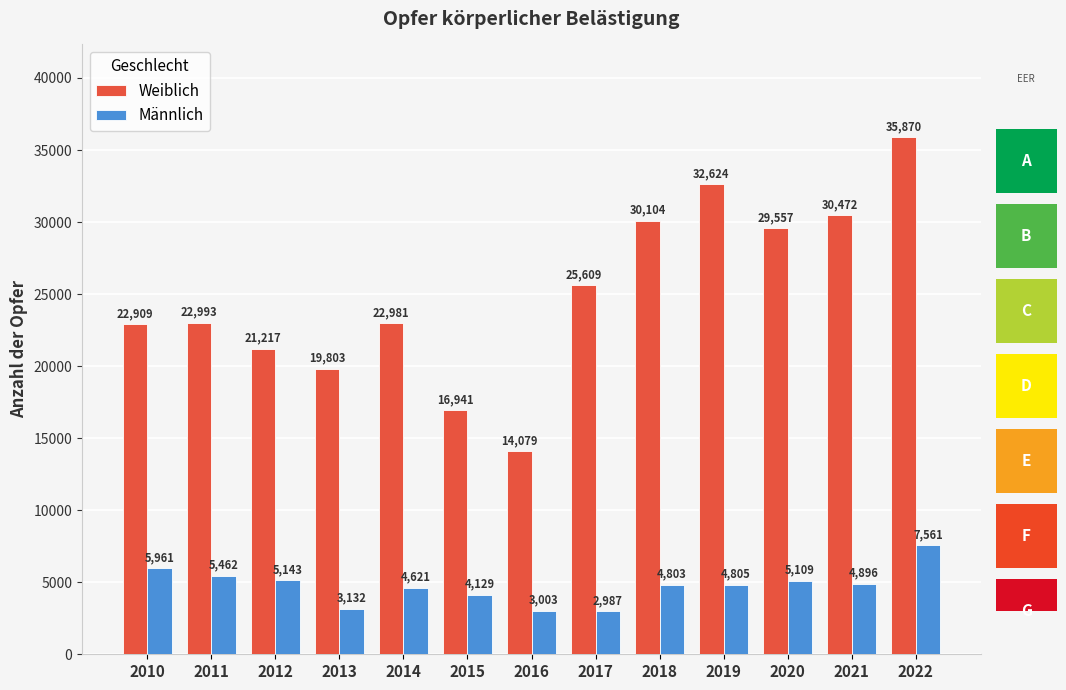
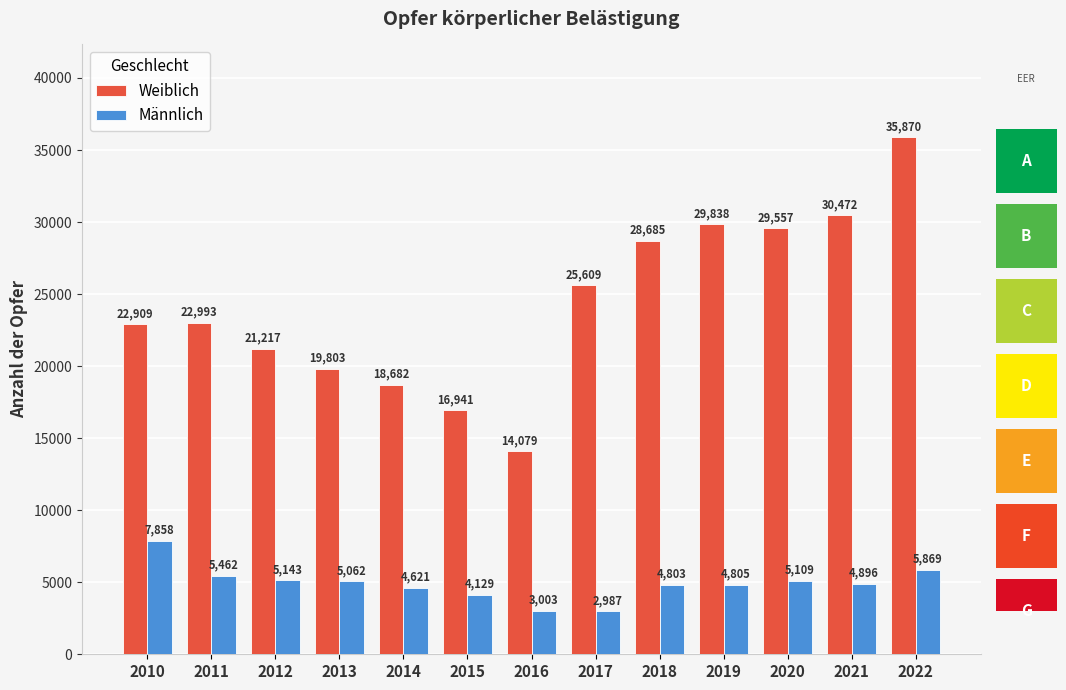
Opfer körperlicher Belästigung, Männlich, 2010: 5,961 -> 7,858
Opfer körperlicher Belästigung, Männlich, 2013: 3,132 -> 5,062
Opfer körperlicher Belästigung, Weiblich, 2014: 22,981 -> 18,682
Opfer körperlicher Belästigung, Weiblich, 2018: 30,104 -> 28,685
Opfer körperlicher Belästigung, Weiblich, 2019: 32,624 -> 29,838
Opfer körperlicher Belästigung, Männlich, 2022: 7,561 -> 5,869
